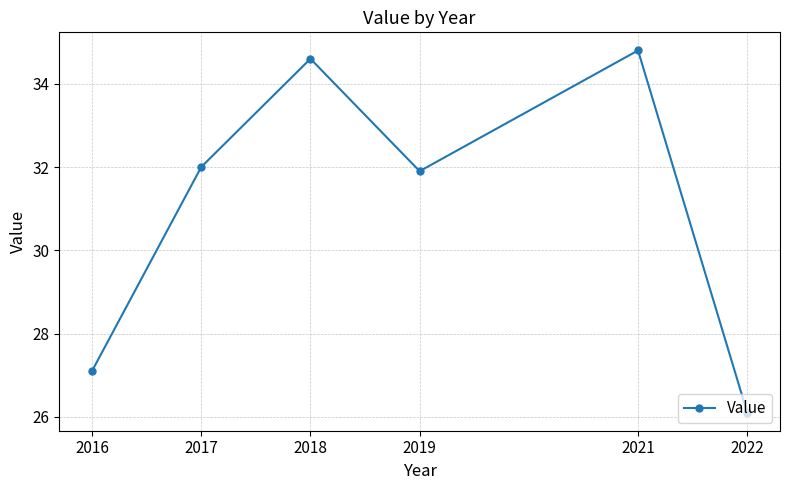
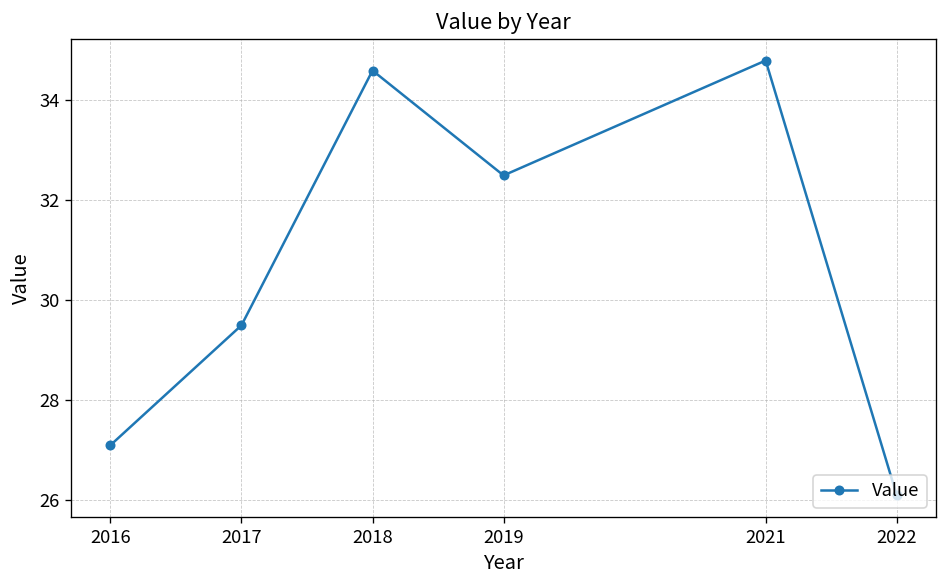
2017: 32.0 -> 29.5
2019: 31.9 -> 32.5
